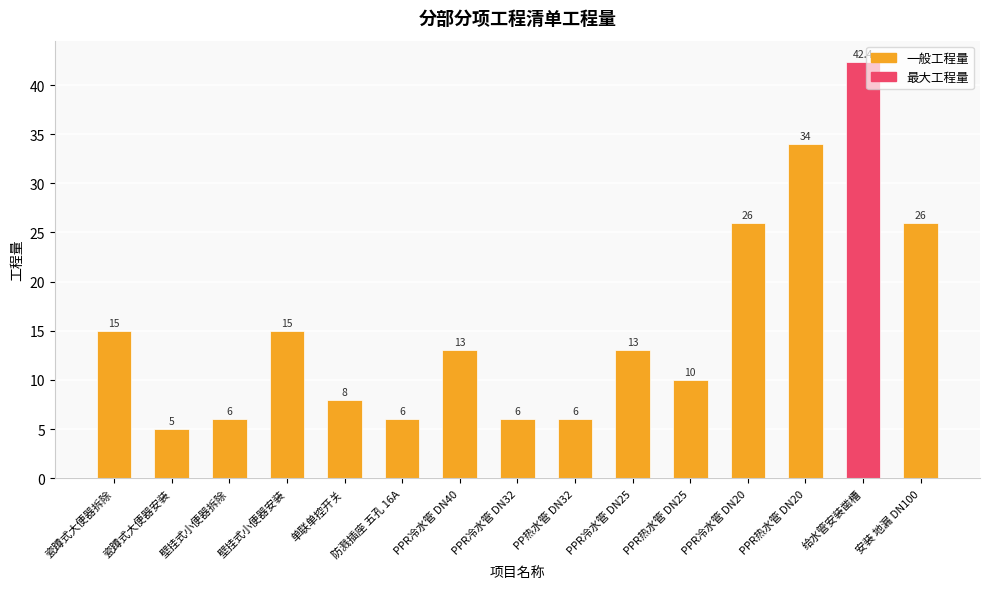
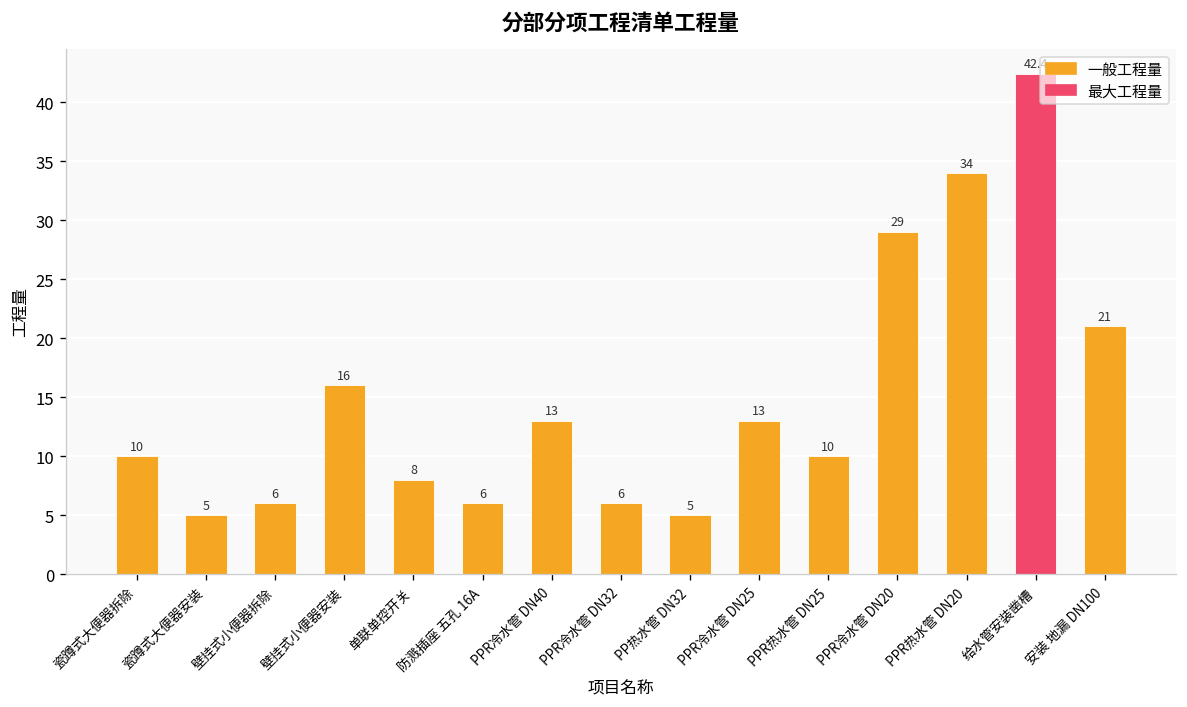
瓷蹲式大便器拆除: 15 -> 10
壁挂式小便器安装: 15 -> 16
PP热水管 DN32: 6 -> 5
PPR冷水管 DN20: 26 -> 29
安装 地漏 DN100: 26 -> 21
